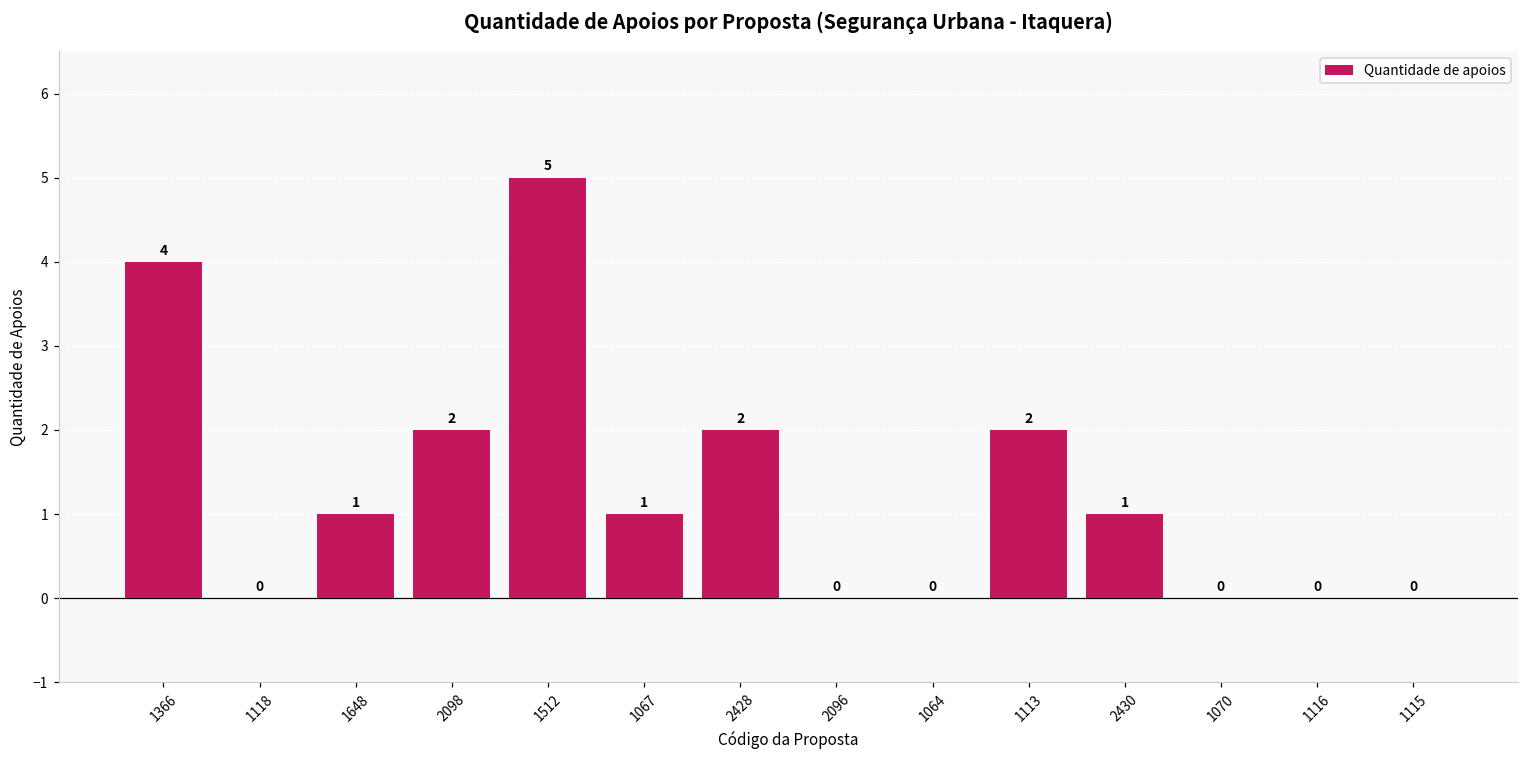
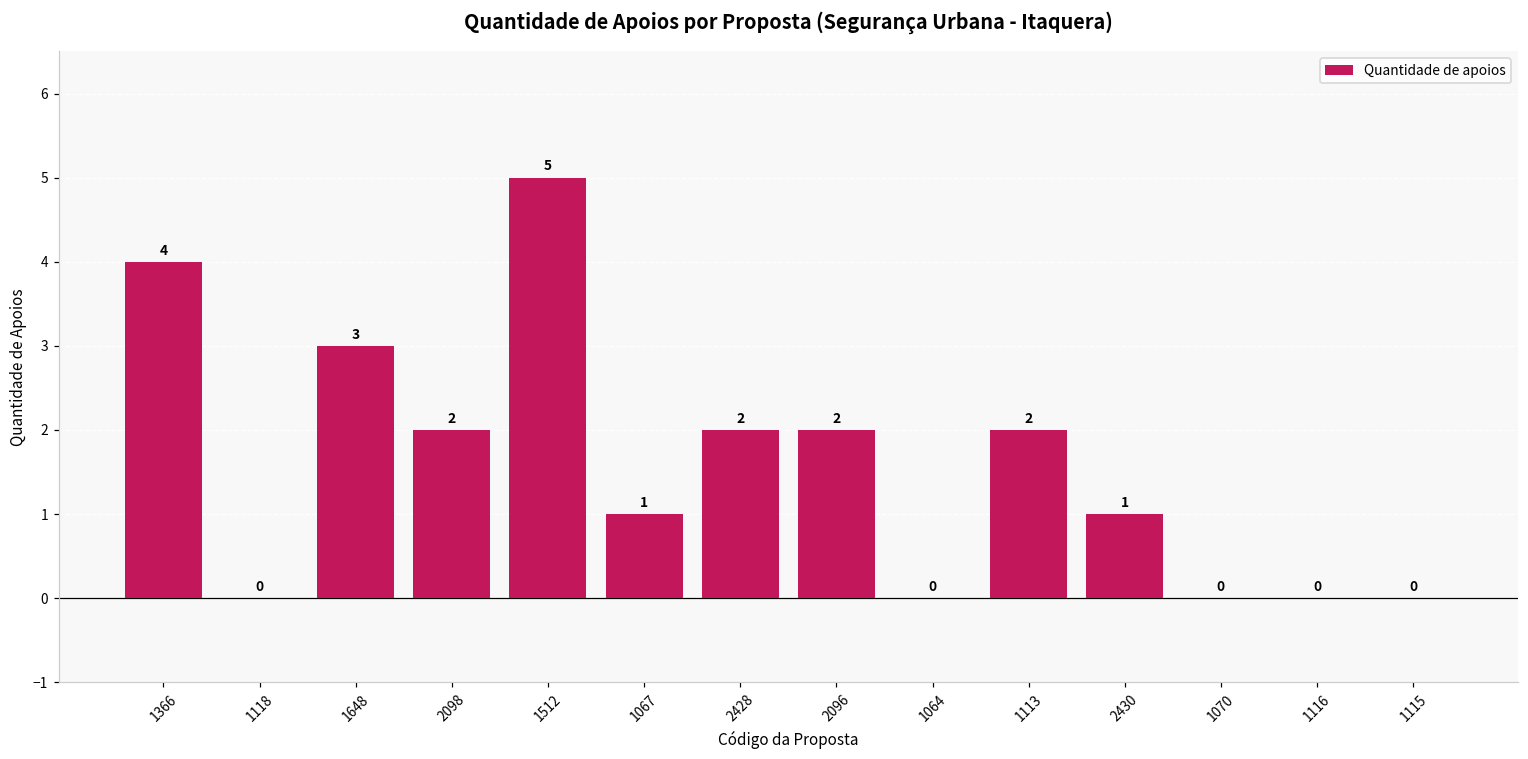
1648: 1 -> 3
2096: 0 -> 2
